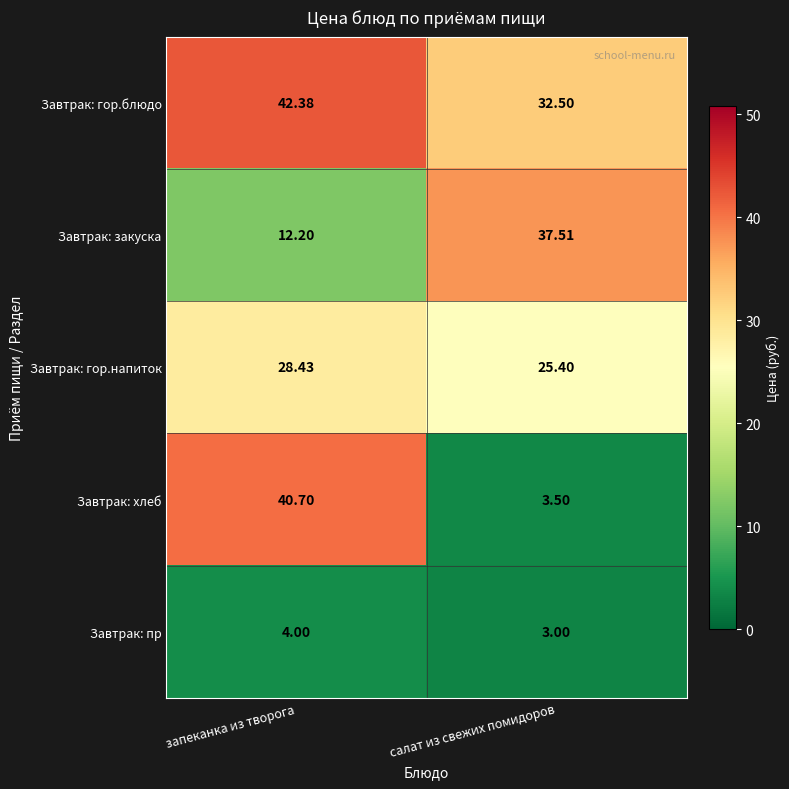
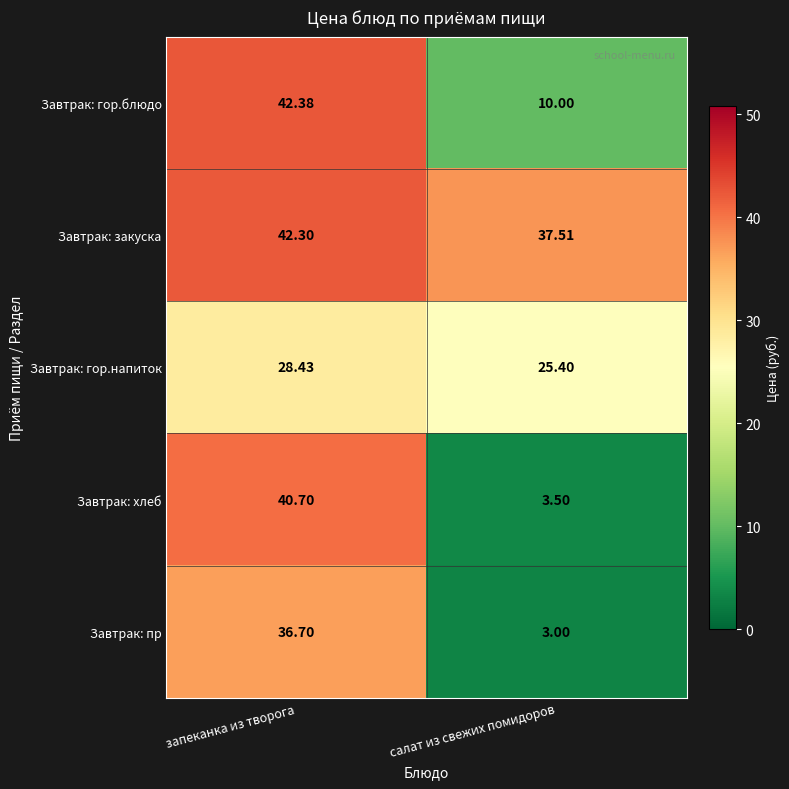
Завтрак: гор.блюдо, салат из свежих помидоров: 32.50 -> 10.00
Завтрак: закуска, запеканка из творога: 12.20 -> 42.30
Завтрак: пр, запеканка из творога: 4.00 -> 36.70
